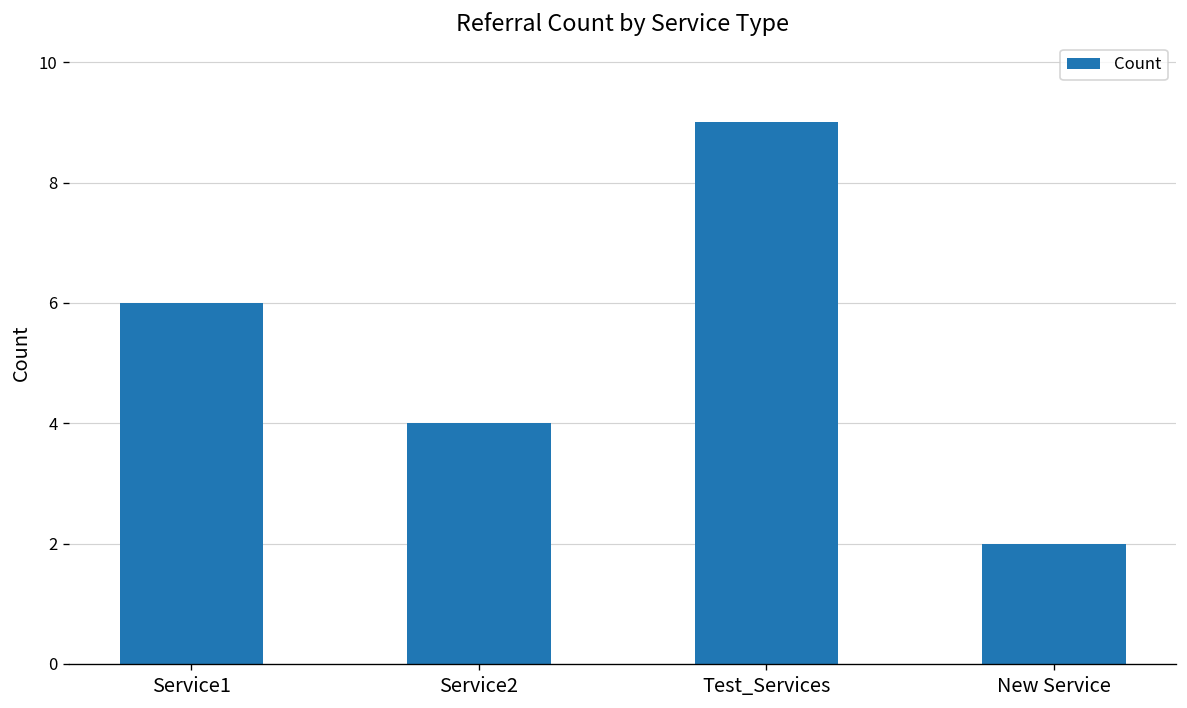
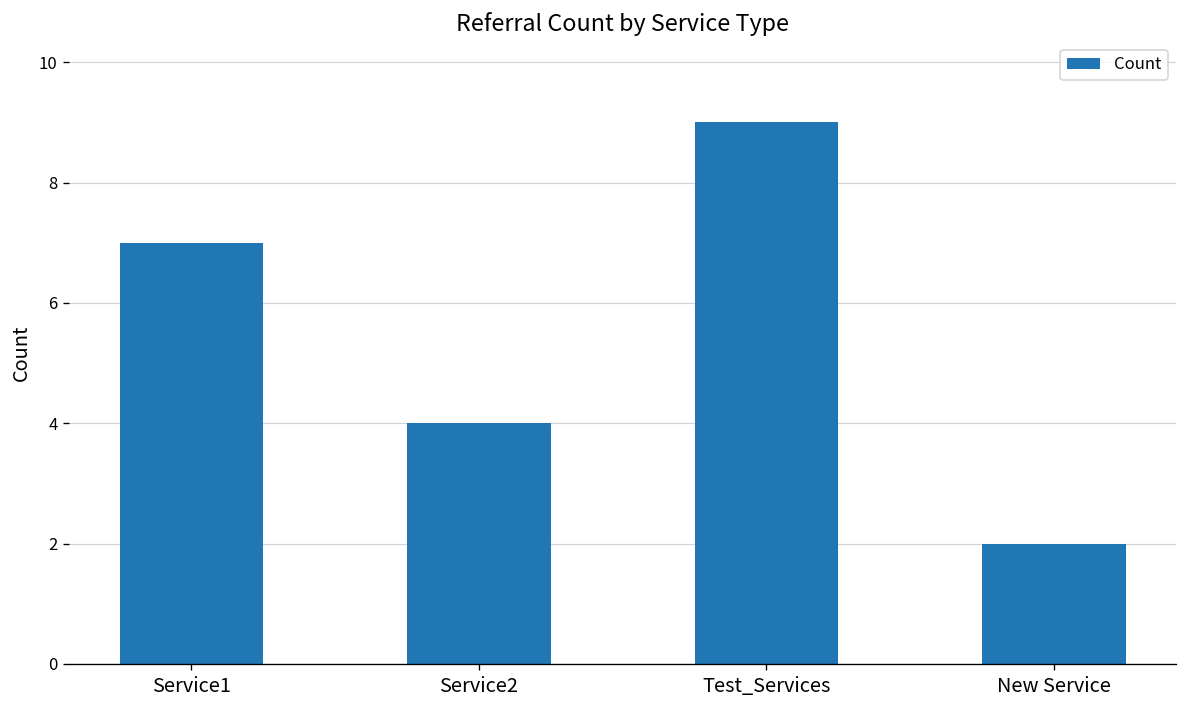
Service1: 6 -> 7
